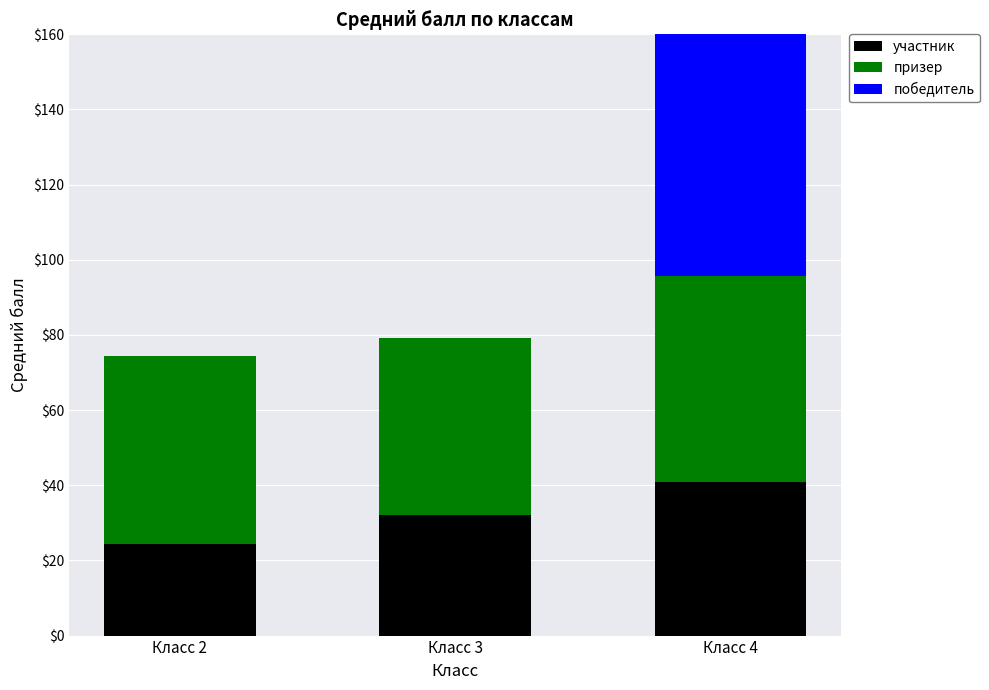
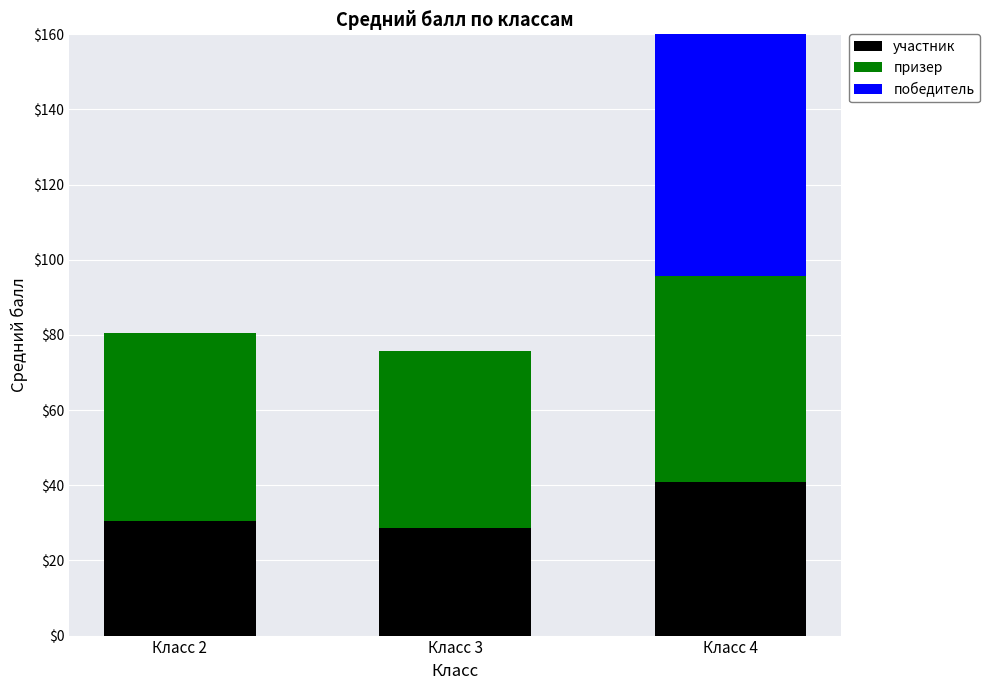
участник, Класс 2: $24 -> $30
участник, Класс 3: $32 -> $29
